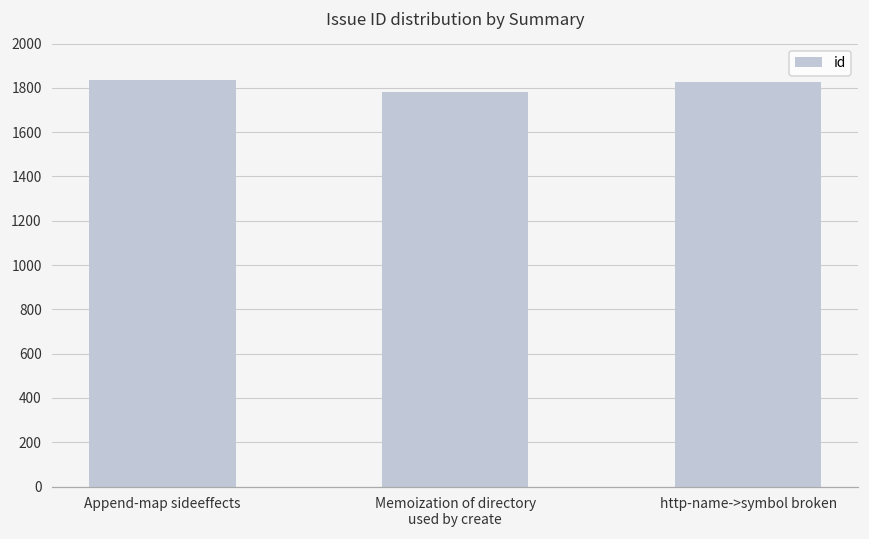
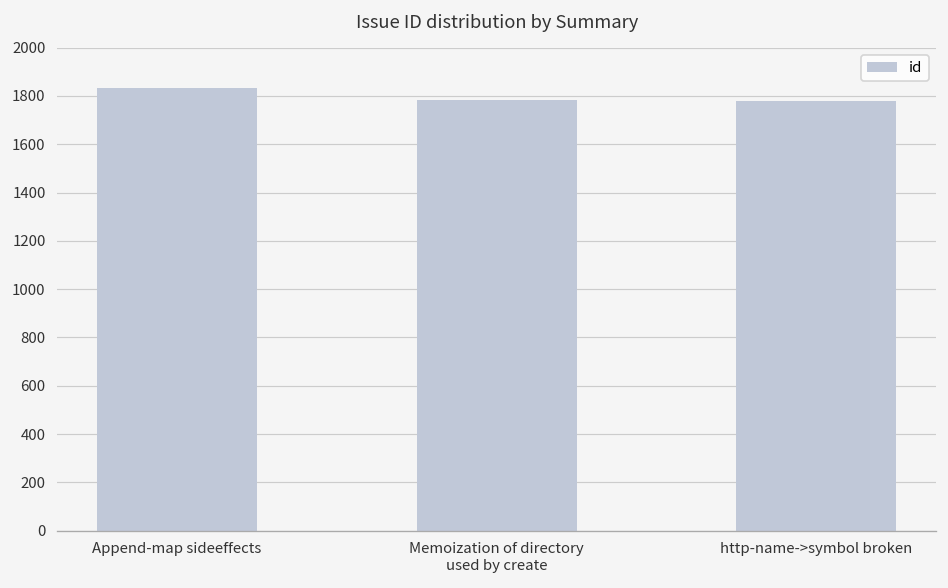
http-name->symbol broken: 1830 -> 1780
